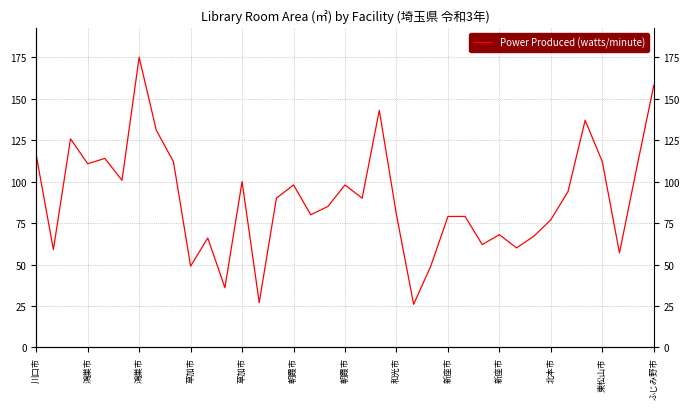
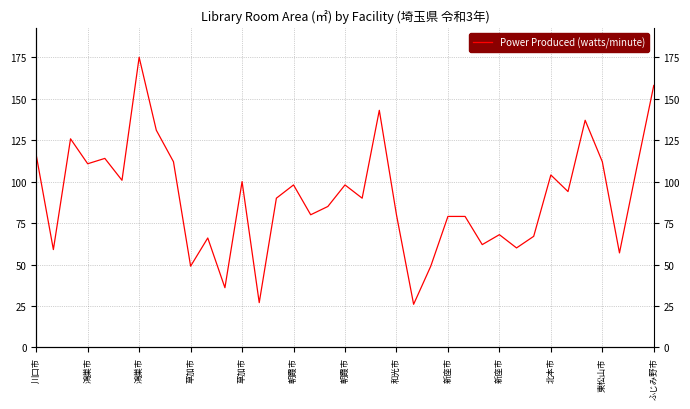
北本市: 77 -> 104
